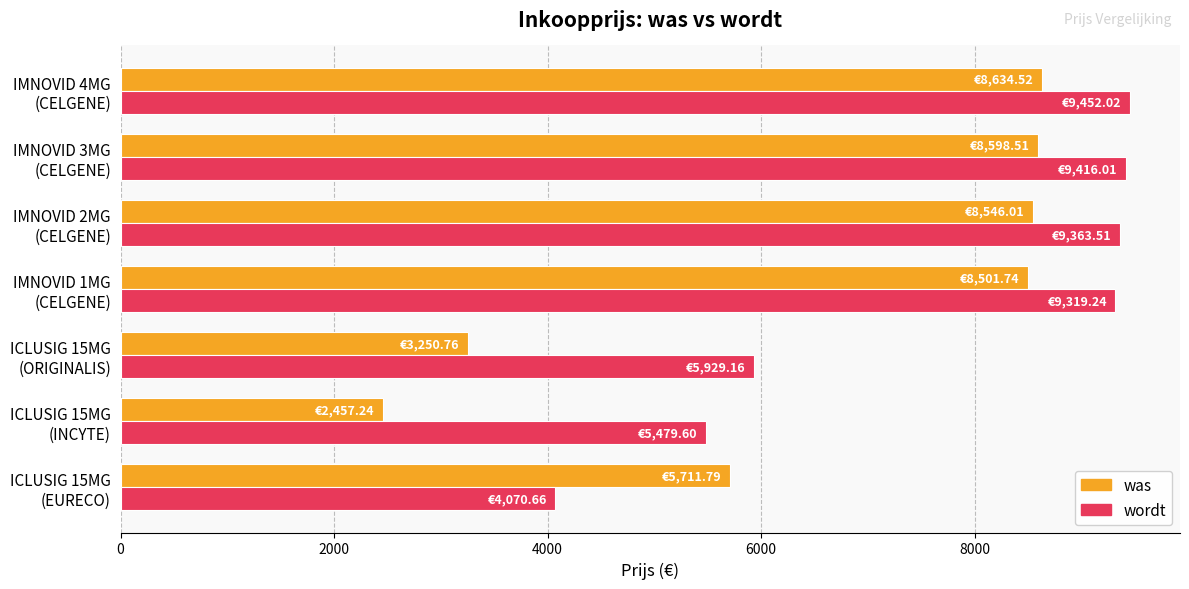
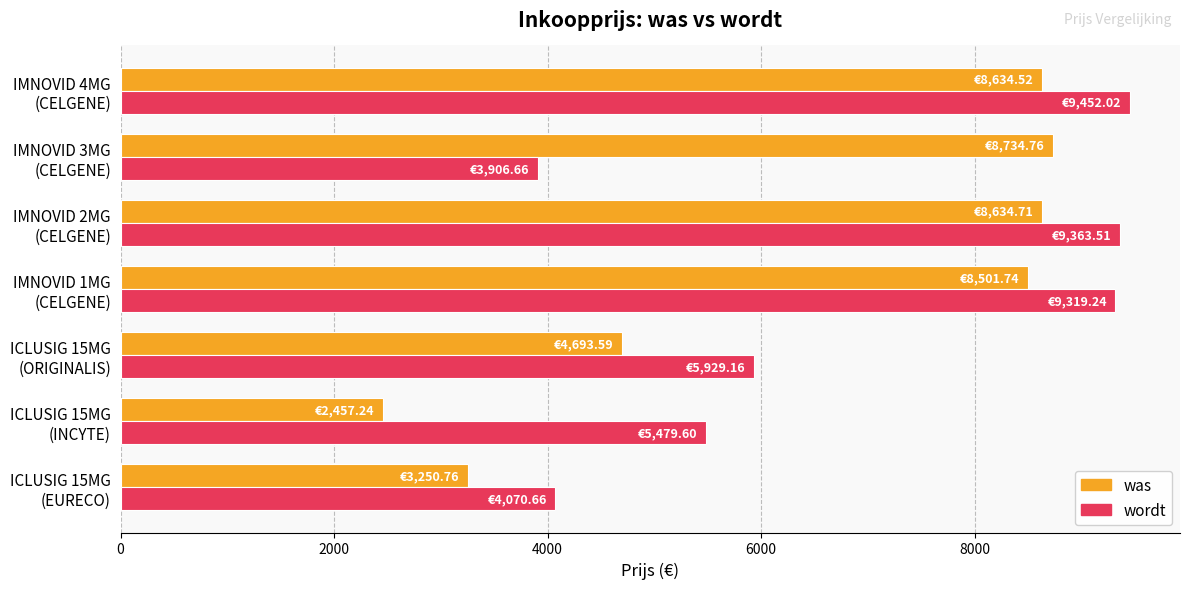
was, IMNOVID 3MG (CELGENE): €8,598.51 -> €8,734.76
wordt, IMNOVID 3MG (CELGENE): €9,416.01 -> €3,906.66
was, IMNOVID 2MG (CELGENE): €8,546.01 -> €8,634.71
was, ICLUSIG 15MG (ORIGINALIS): €3,250.76 -> €4,693.59
was, ICLUSIG 15MG (EURECO): €5,711.79 -> €3,250.76
